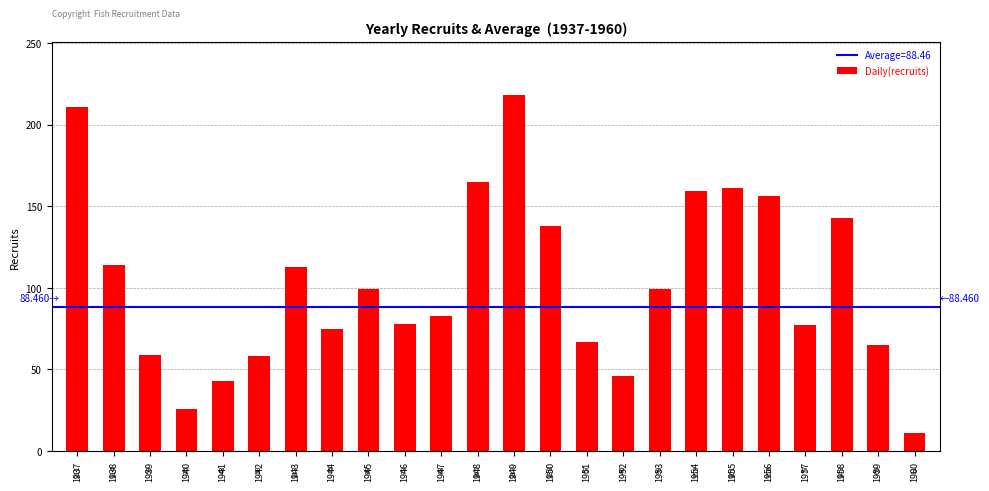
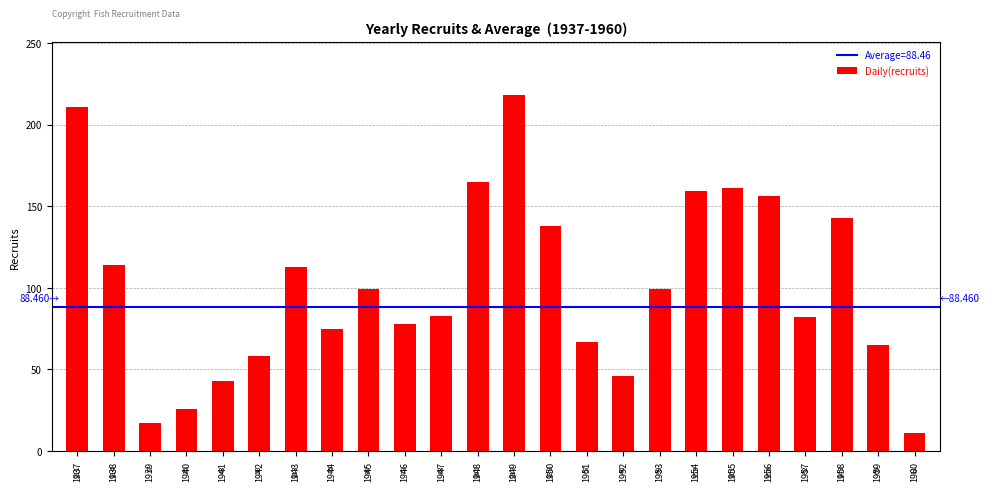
1939: 59 -> 17
1957: 77 -> 82
